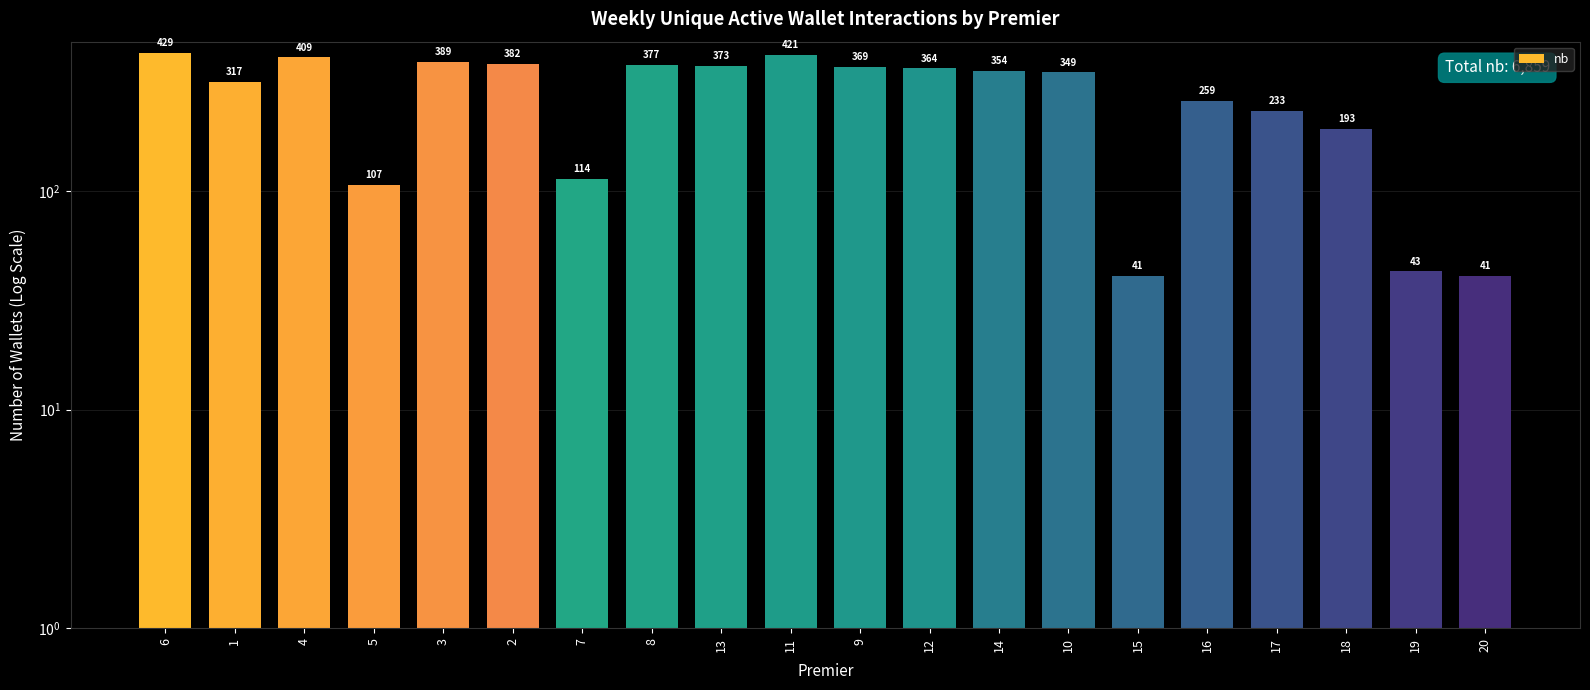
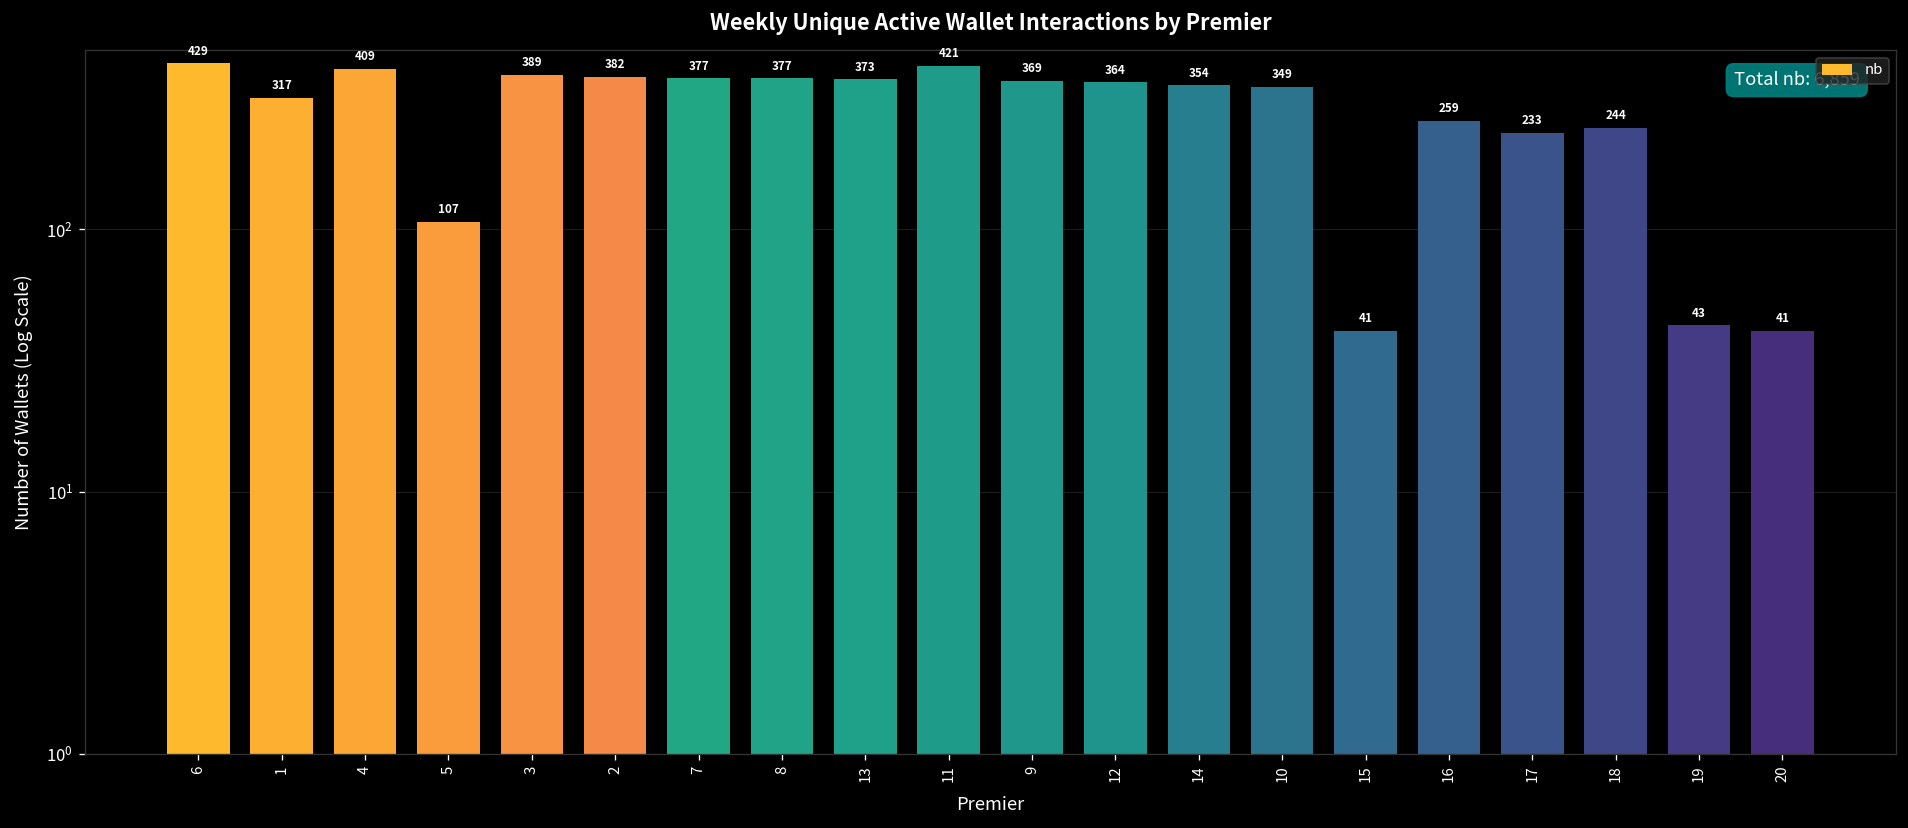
7: 114 -> 377
18: 193 -> 244
